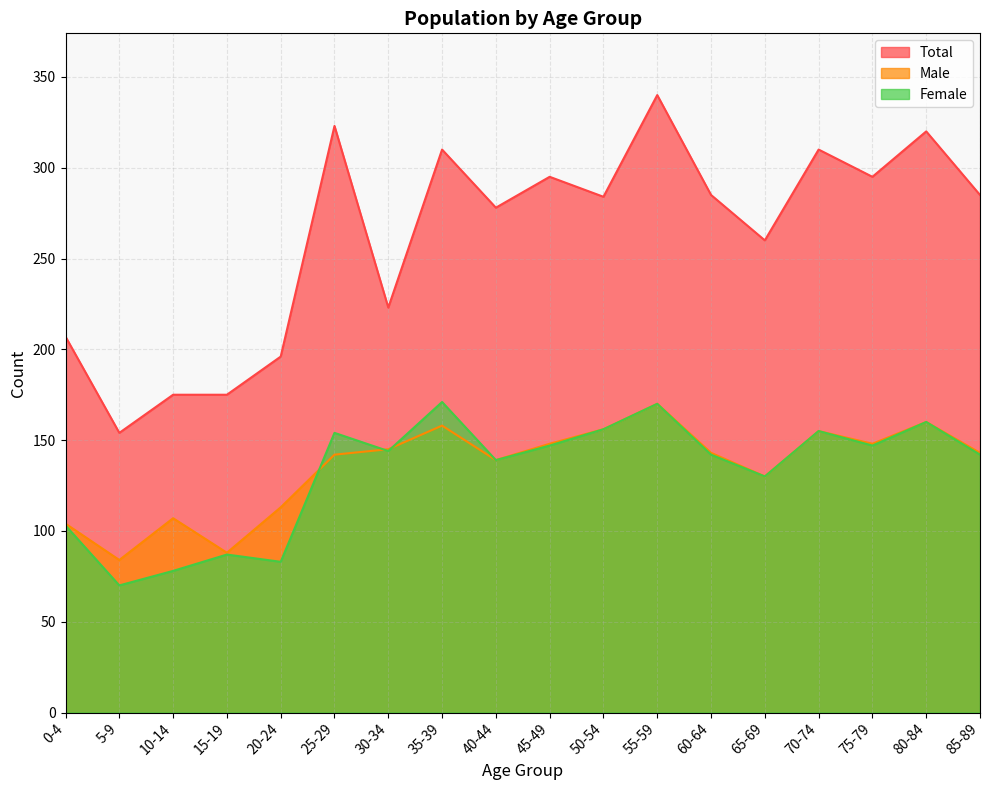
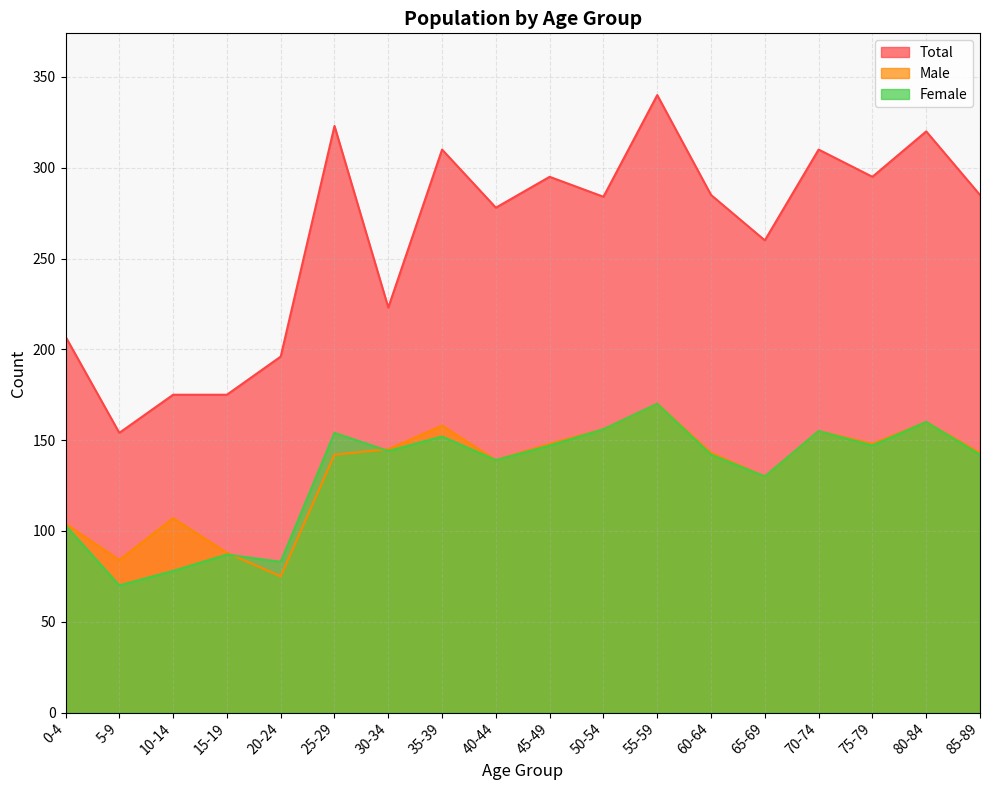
Male, 20-24: 113 -> 75
Female, 35-39: 171 -> 152
